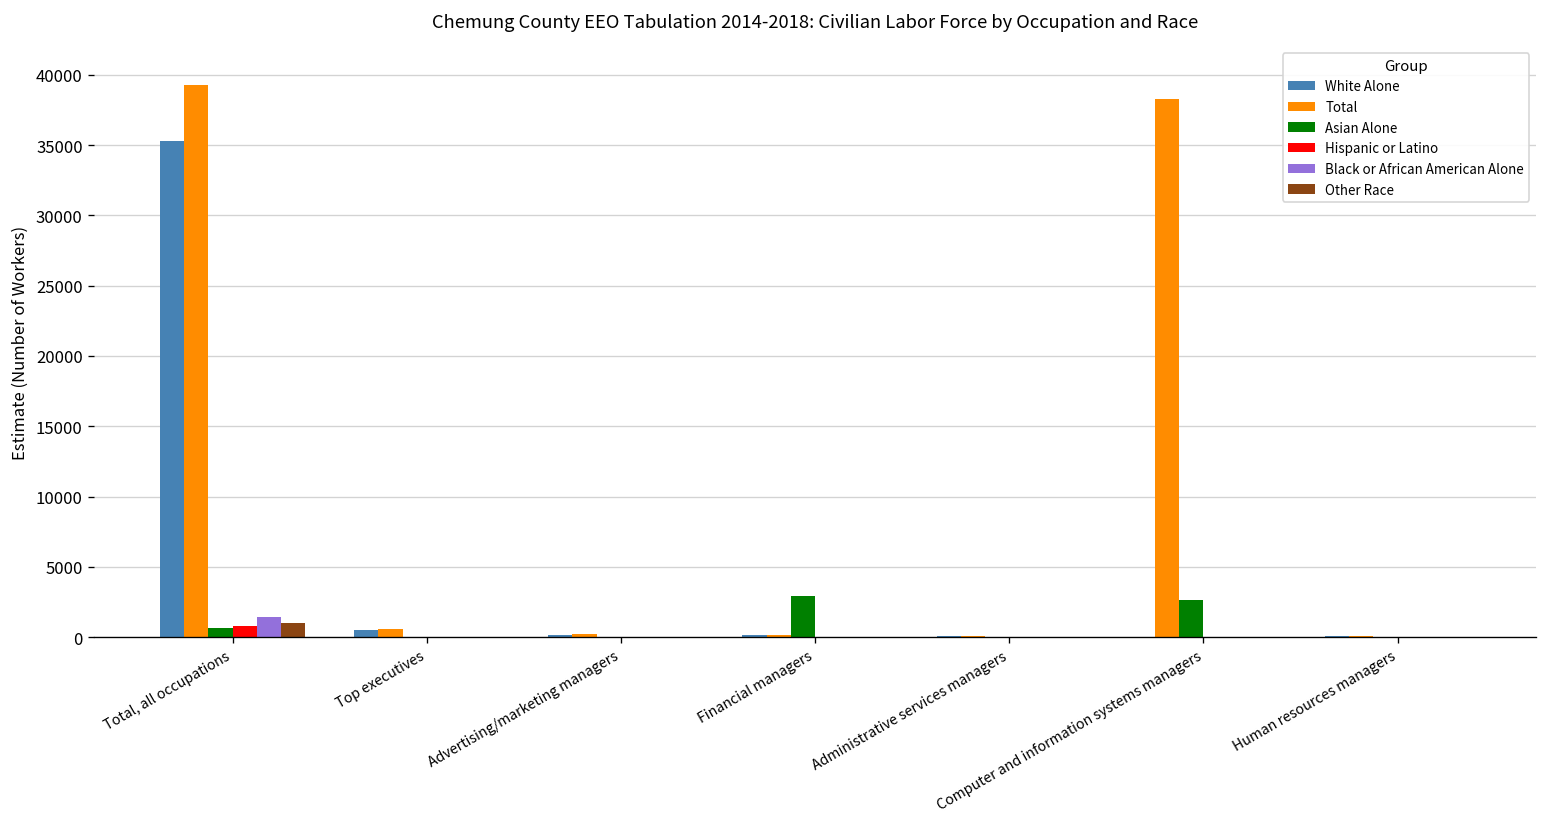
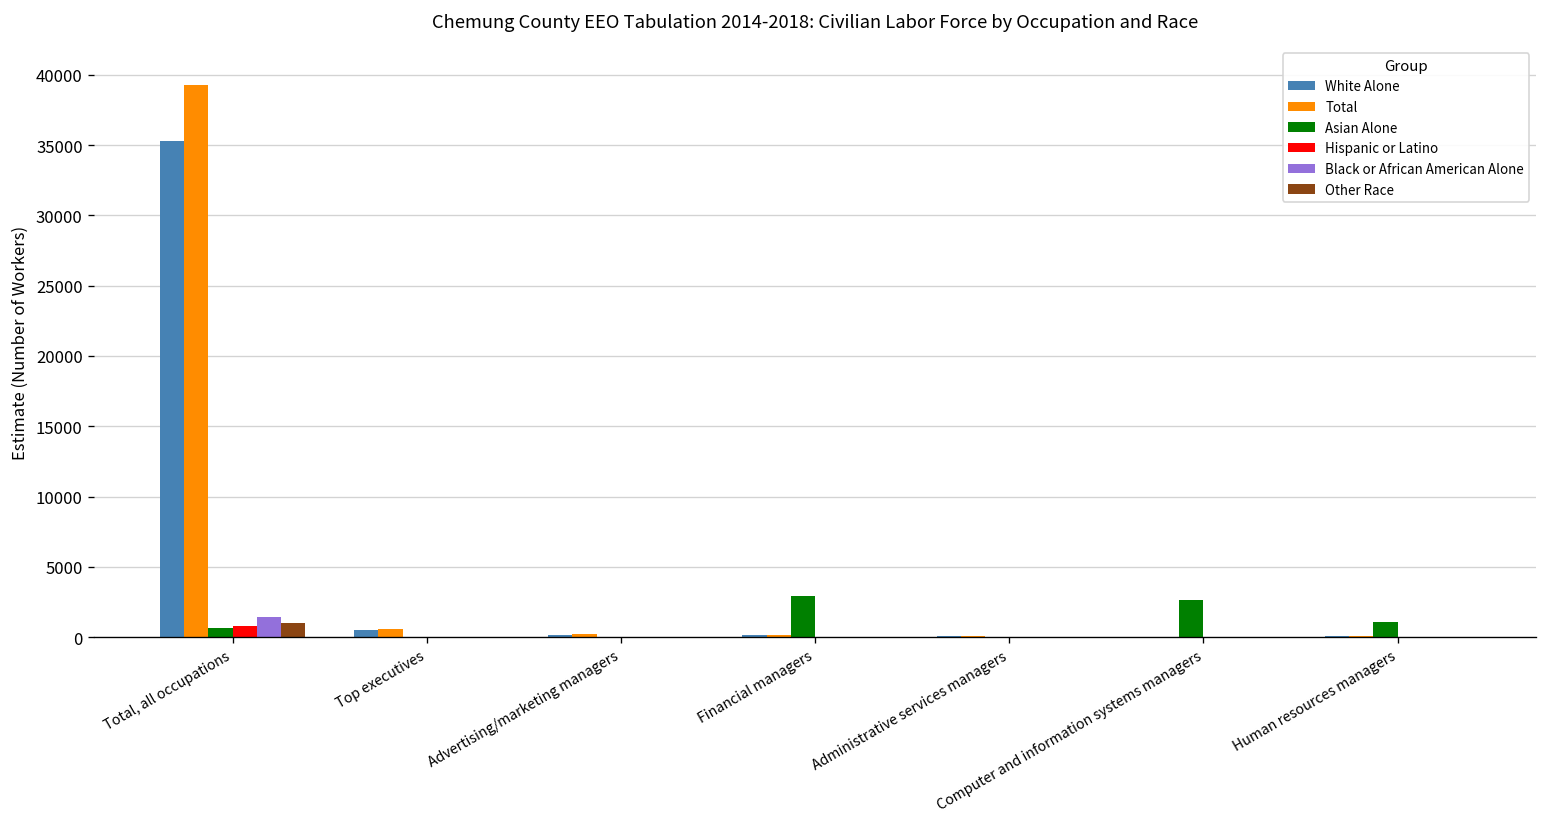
Total, Computer and information systems managers: 38300 -> 0
Asian Alone, Human resources managers: 0 -> 1100
